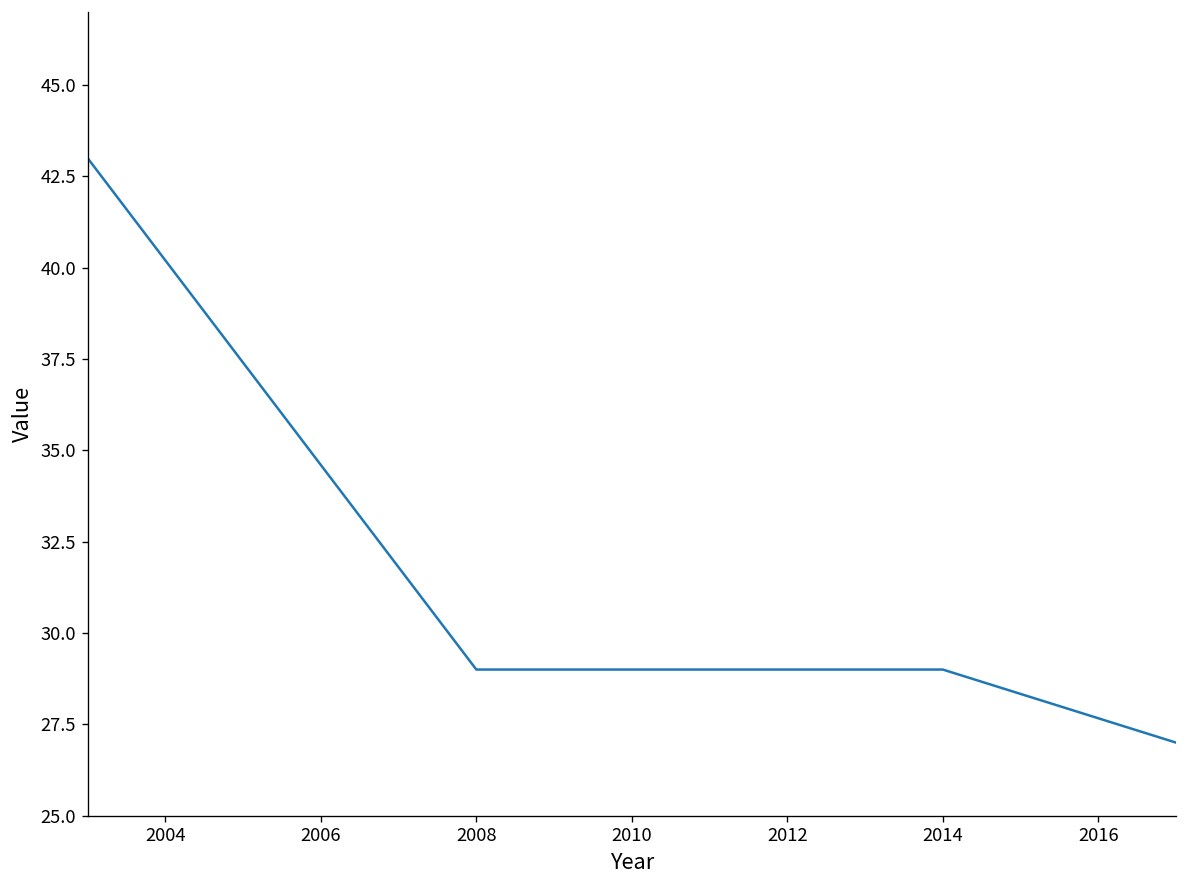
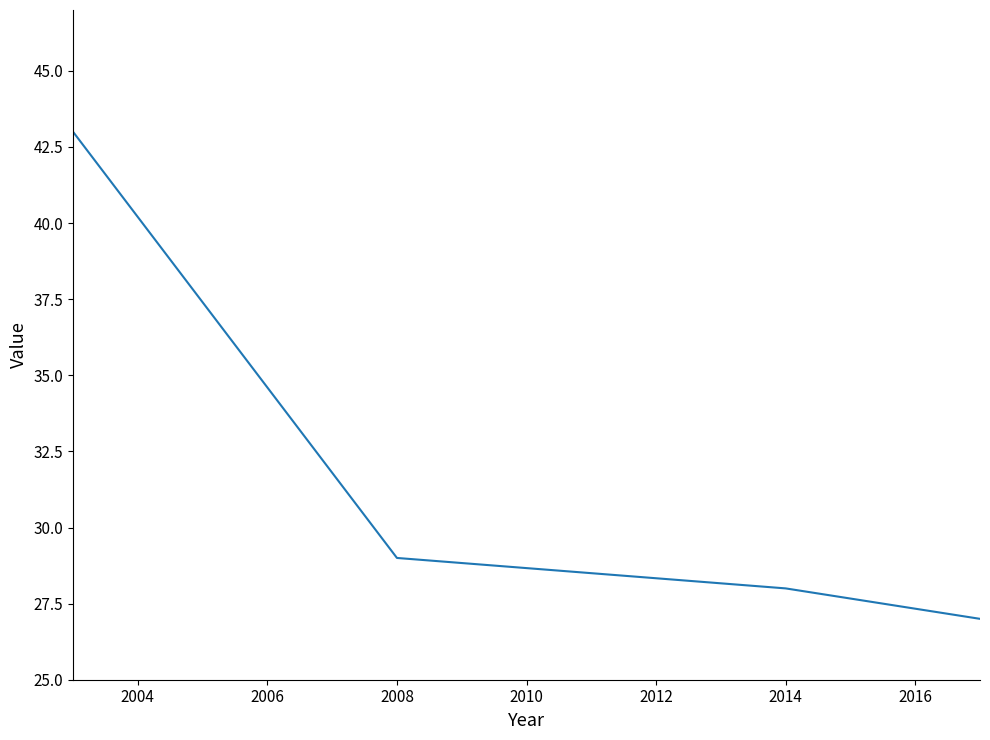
2014: 29 -> 28
